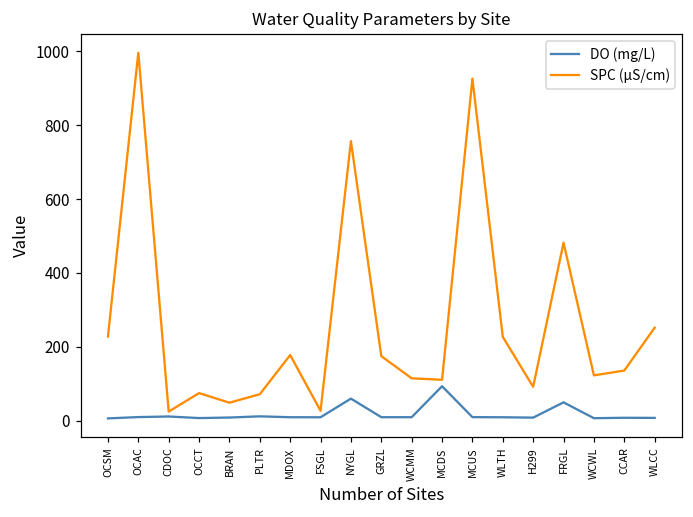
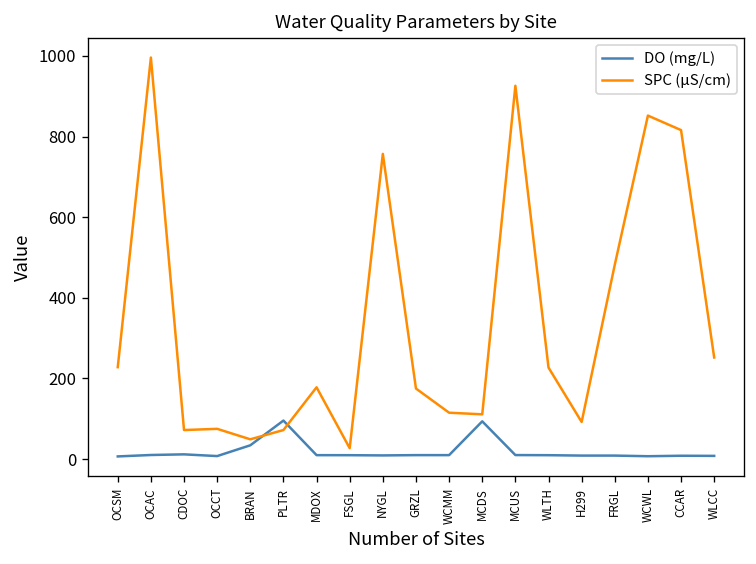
SPC (µS/cm), CDOC: 30 -> 70
DO (mg/L), BRAN: 10 -> 30
DO (mg/L), PLTR: 10 -> 100
DO (mg/L), NYGL: 60 -> 10
DO (mg/L), FRGL: 50 -> 10
SPC (µS/cm), WCWL: 120 -> 850
SPC (µS/cm), CCAR: 140 -> 820
